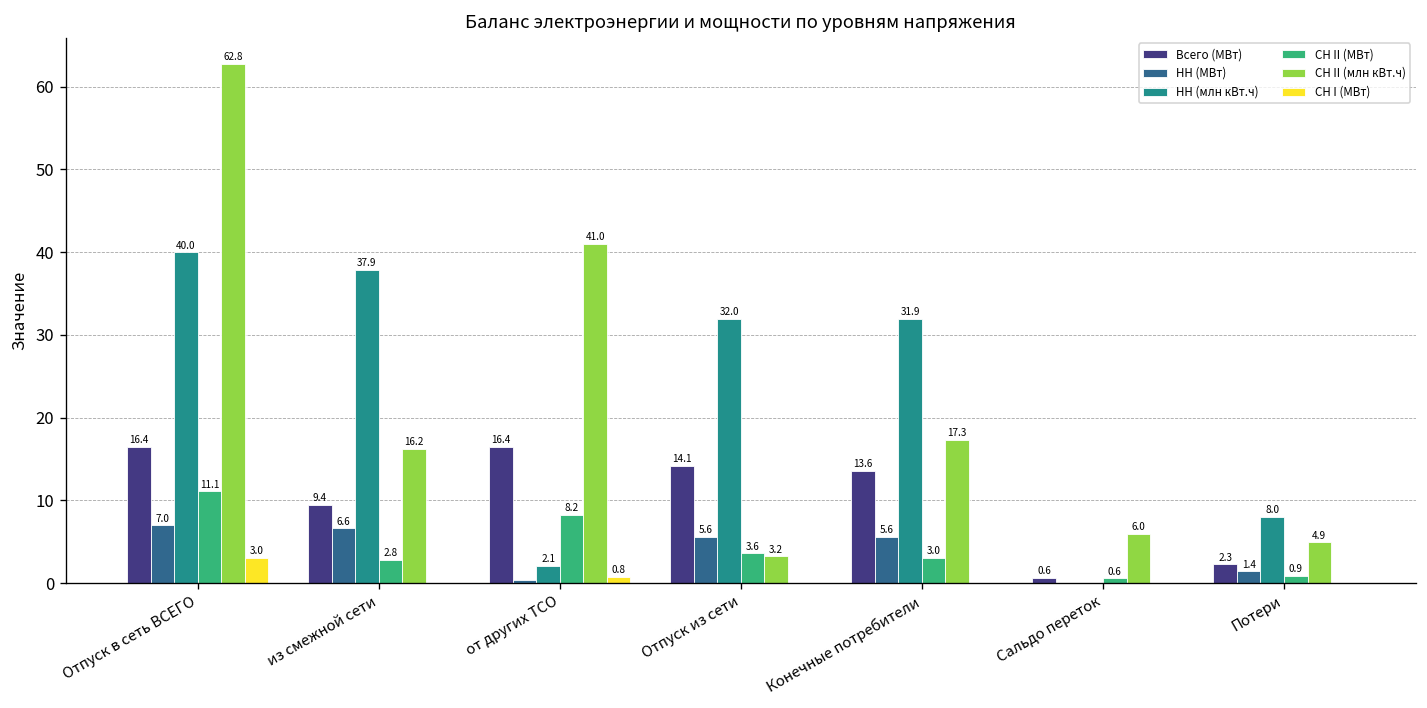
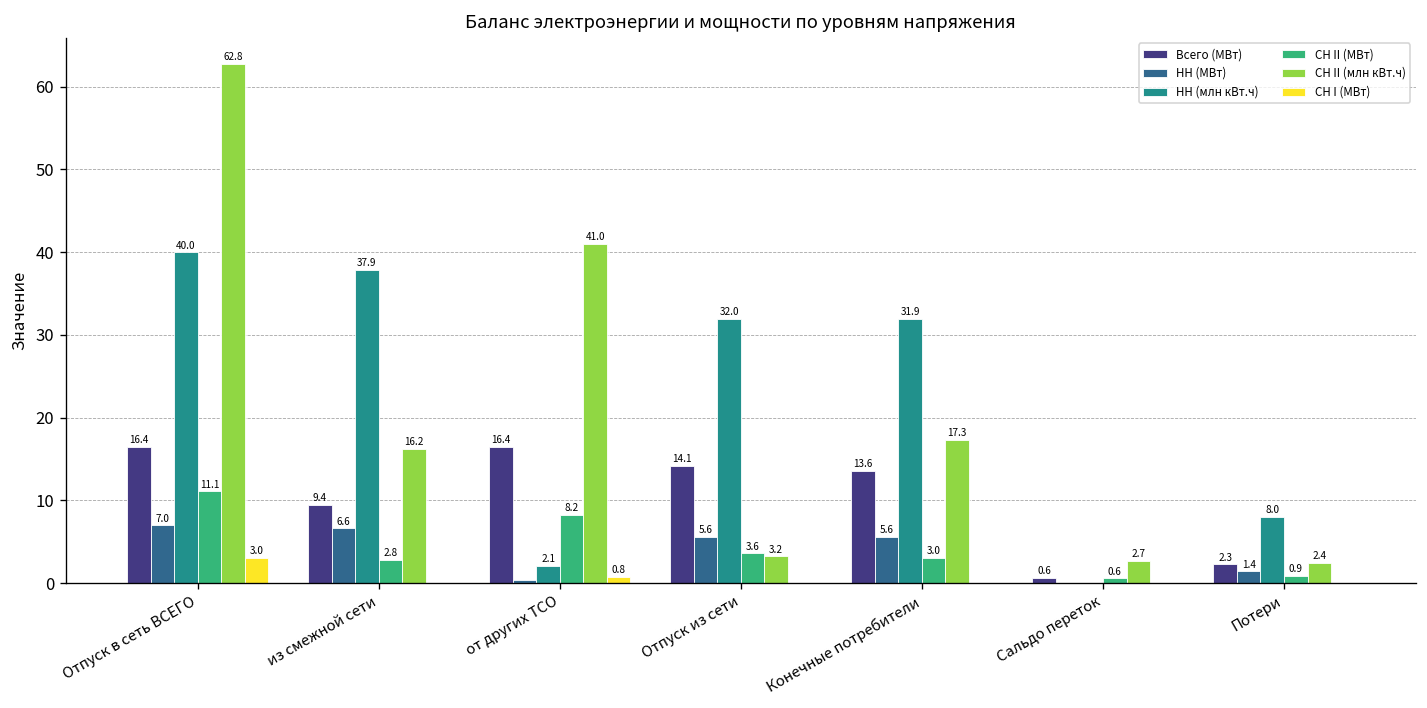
СН II (млн кВт.ч), Сальдо переток: 6.0 -> 2.7
СН II (млн кВт.ч), Потери: 4.9 -> 2.4
